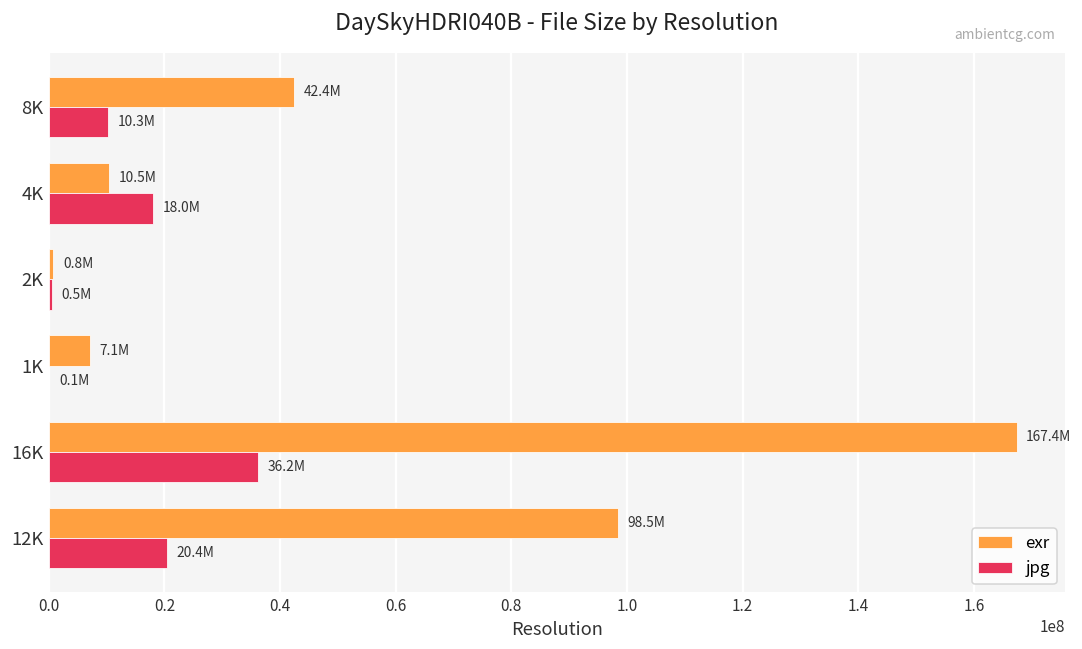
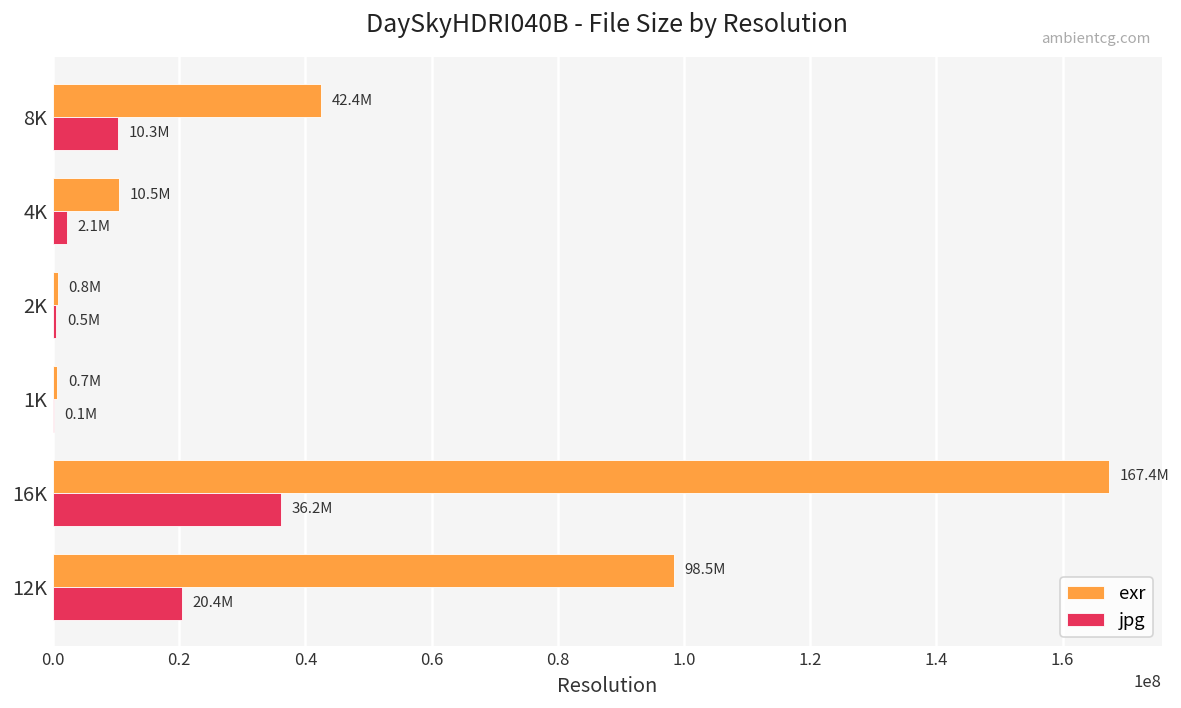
jpg, 4K: 18.0M -> 2.1M
exr, 1K: 7.1M -> 0.7M
